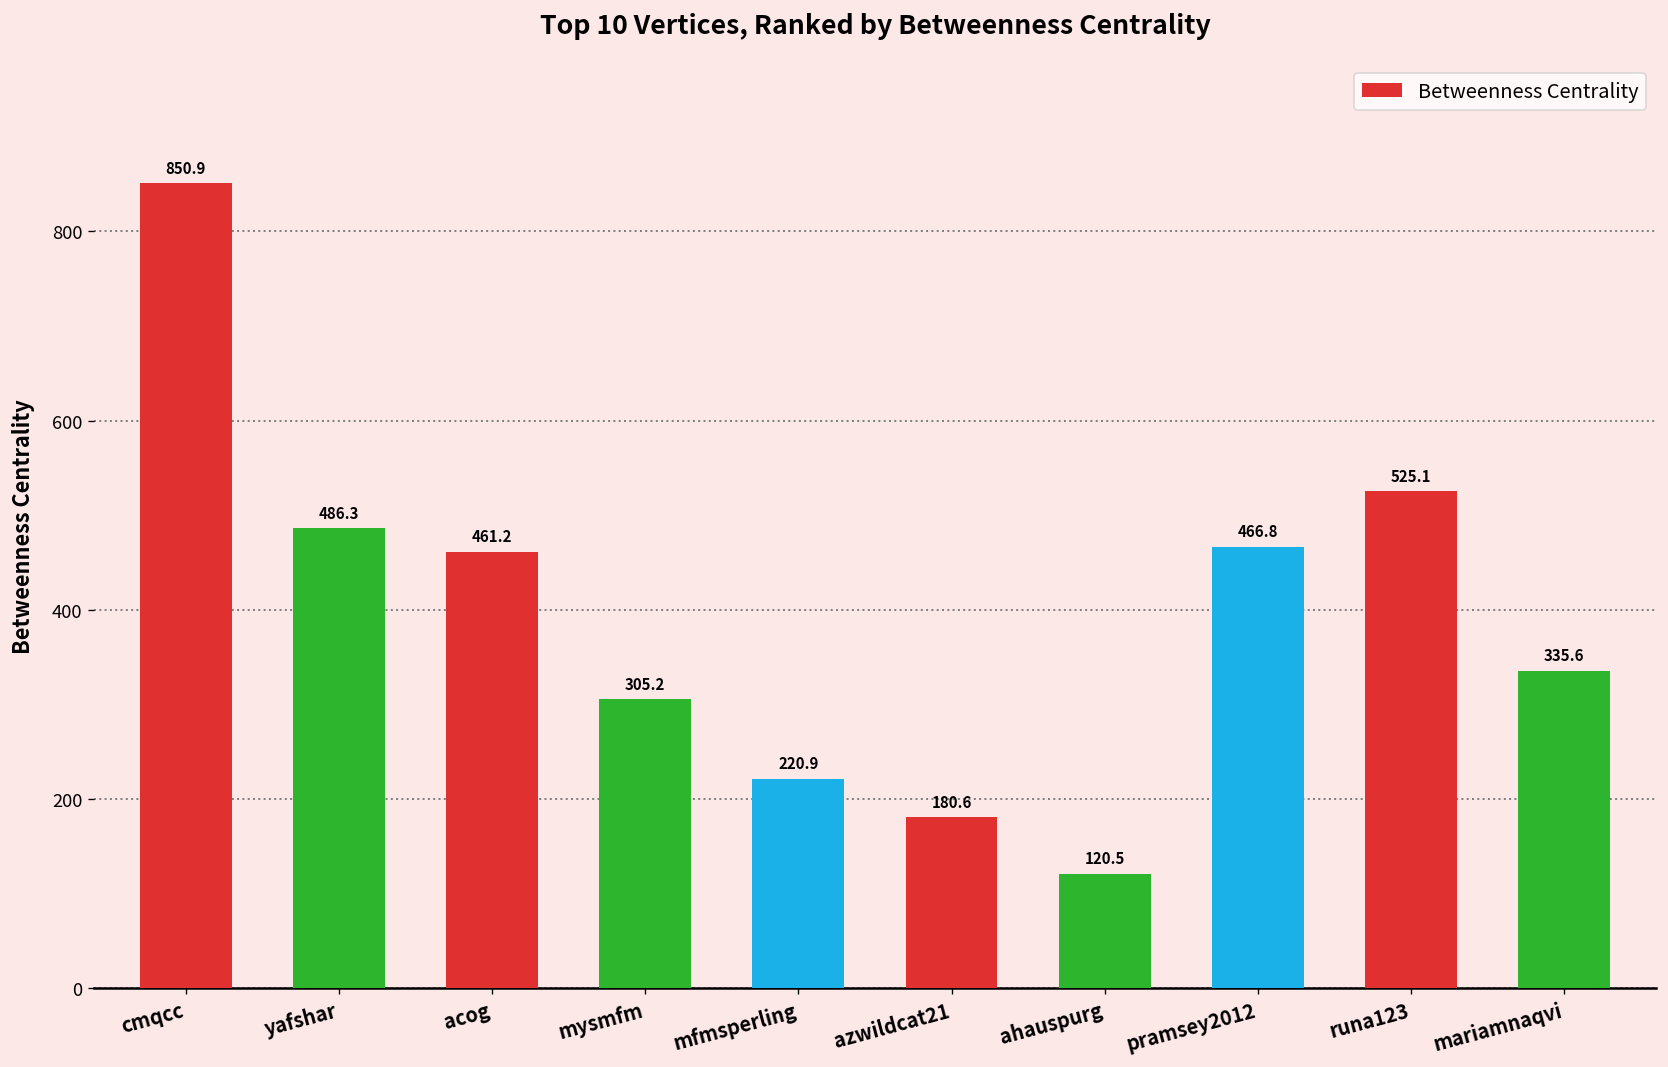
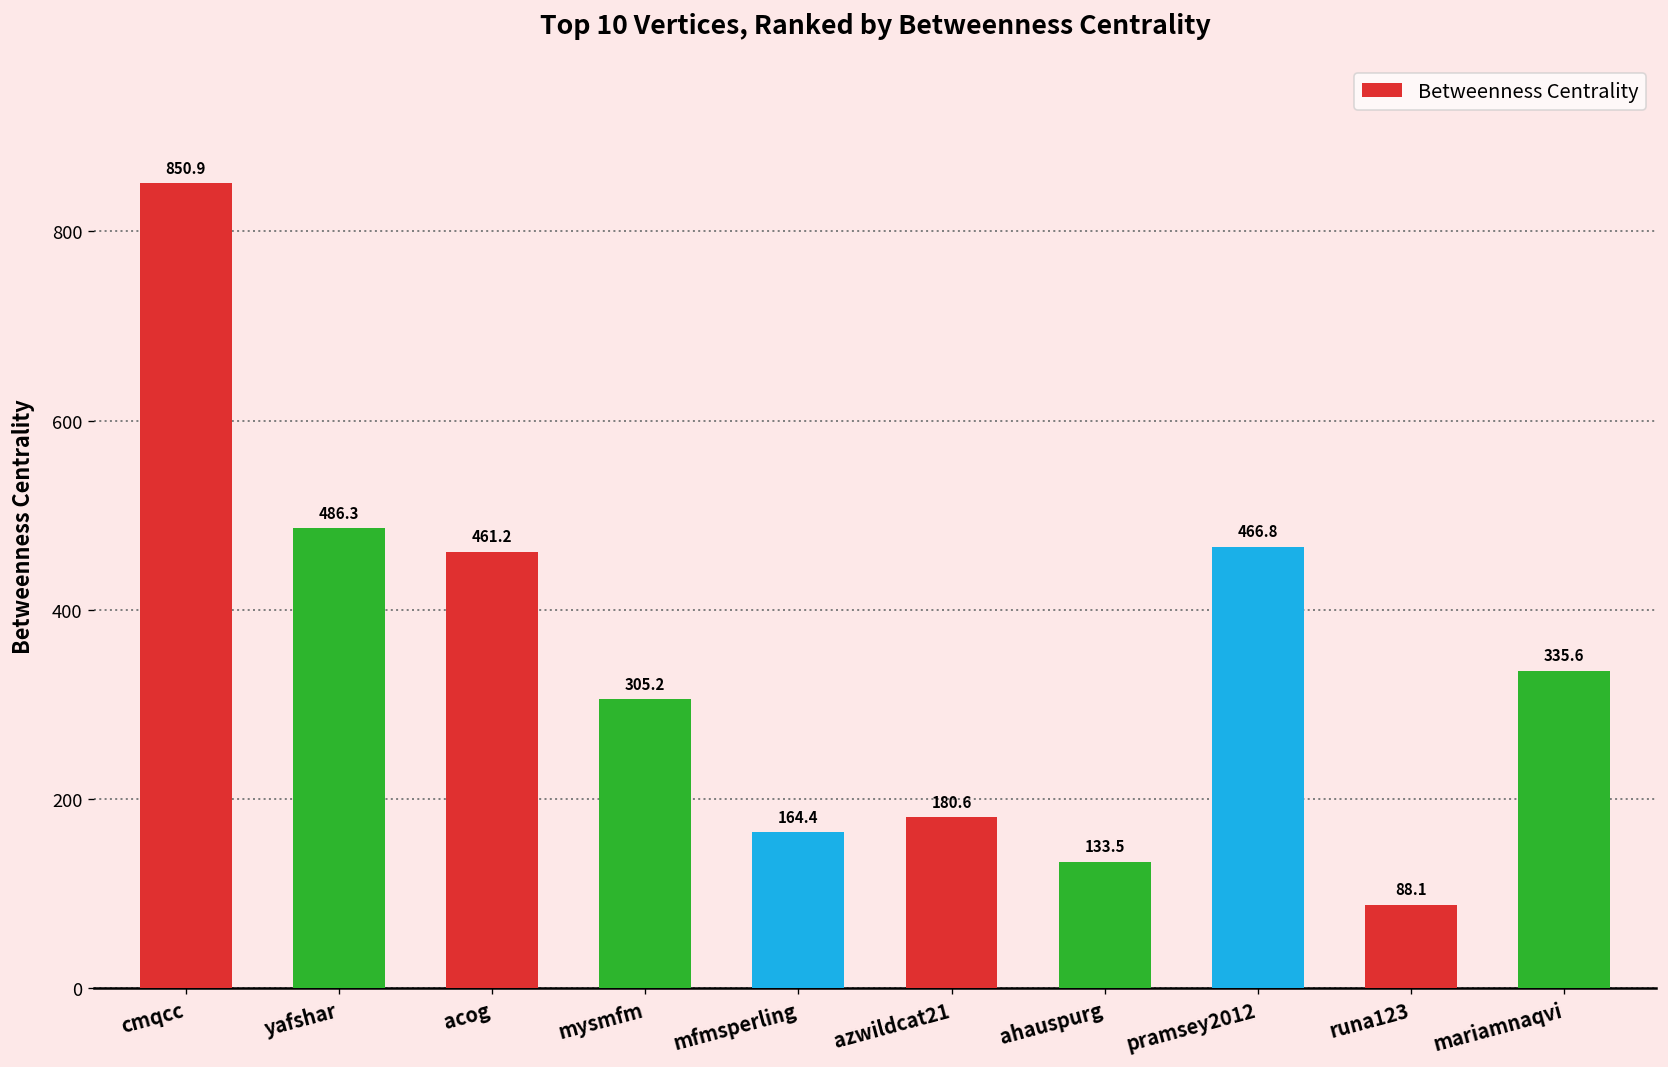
mfmsperling: 220.9 -> 164.4
ahauspurg: 120.5 -> 133.5
runa123: 525.1 -> 88.1
